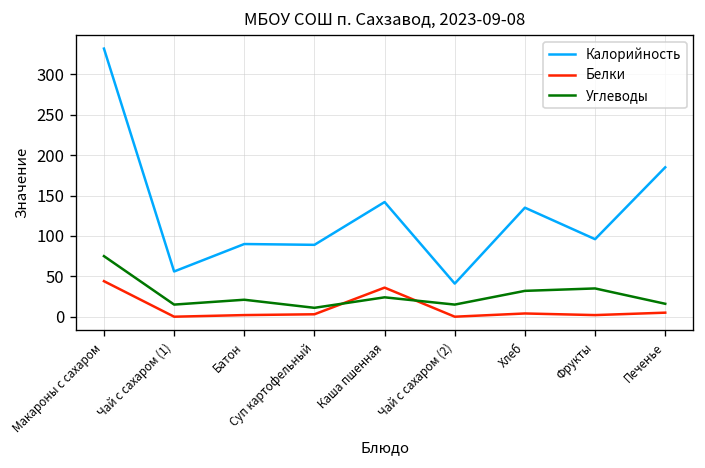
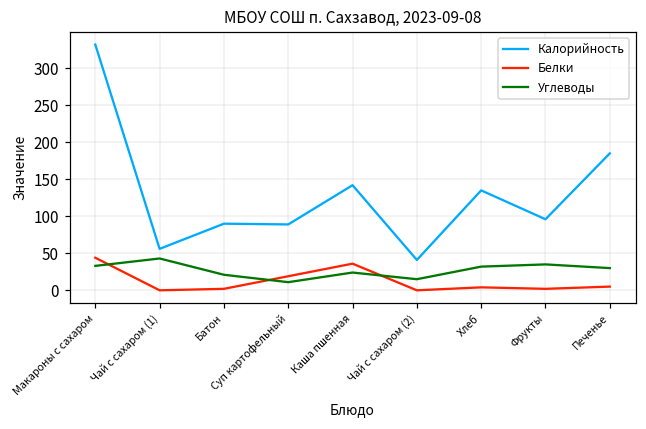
Углеводы, Макароны с сахаром: 80 -> 30
Углеводы, Чай с сахаром (1): 20 -> 40
Белки, Суп картофельный: 0 -> 20
Углеводы, Печенье: 20 -> 30
